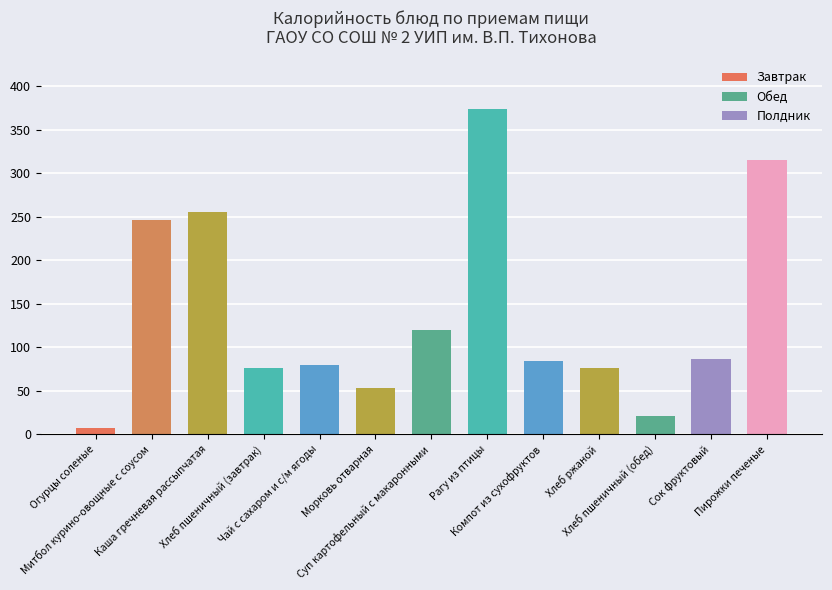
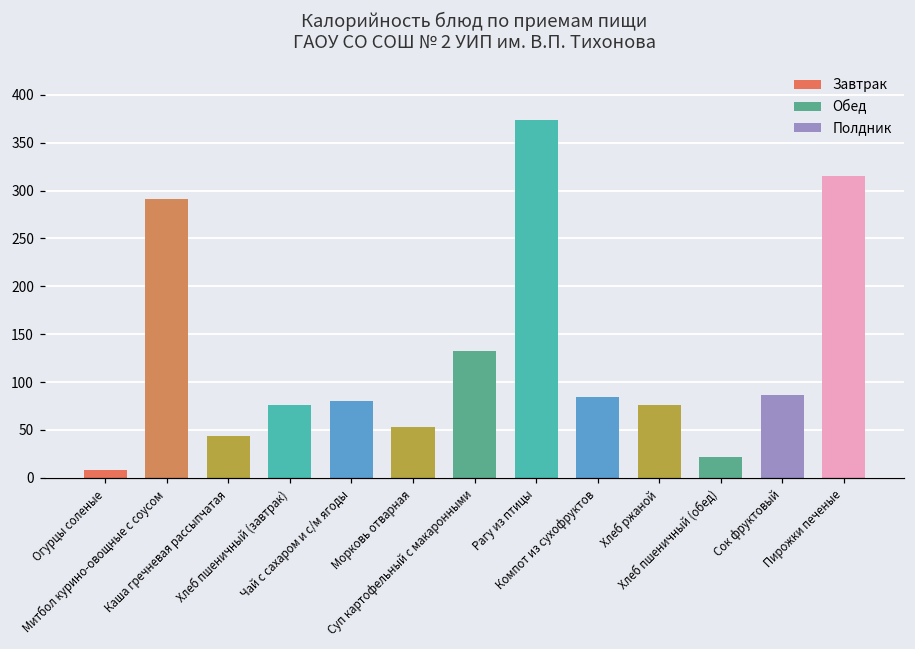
Митбол курино-овощные с соусом: 250 -> 290
Каша гречневая рассыпчатая: 260 -> 40
Суп картофельный с макаронными: 120 -> 130
